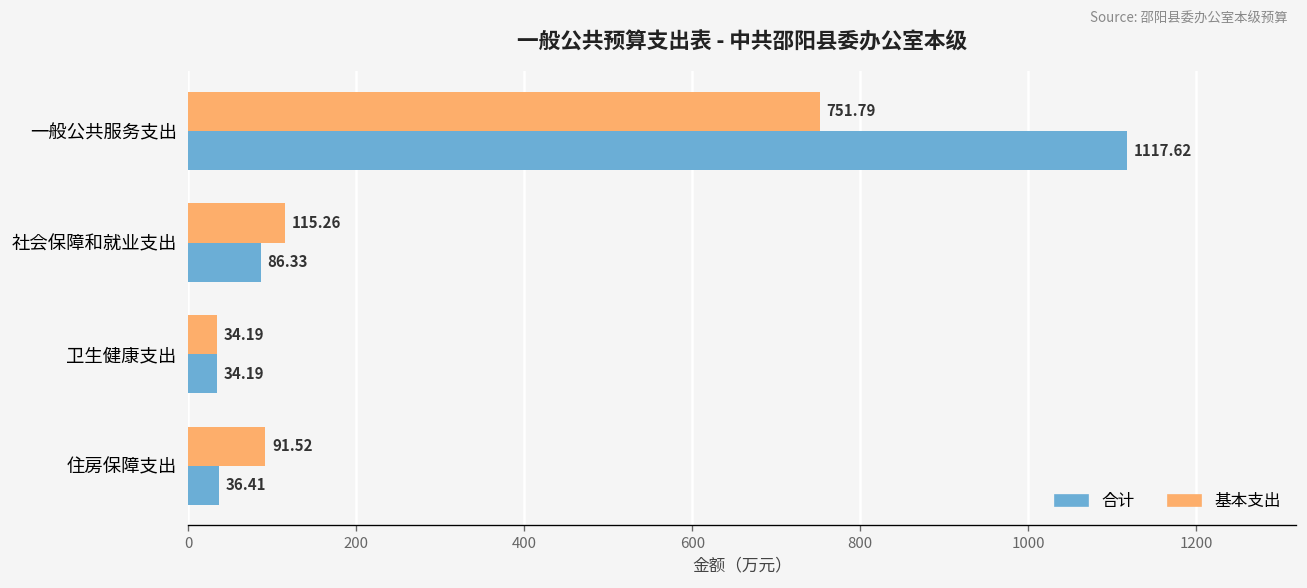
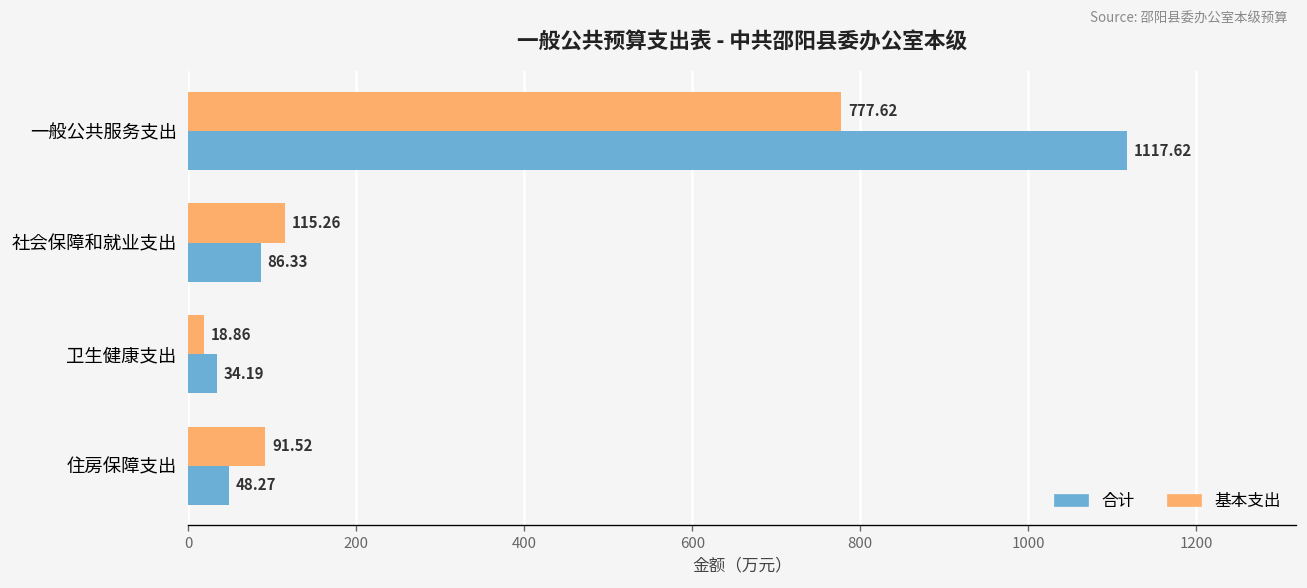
基本支出, 一般公共服务支出: 751.79 -> 777.62
基本支出, 卫生健康支出: 34.19 -> 18.86
合计, 住房保障支出: 36.41 -> 48.27
